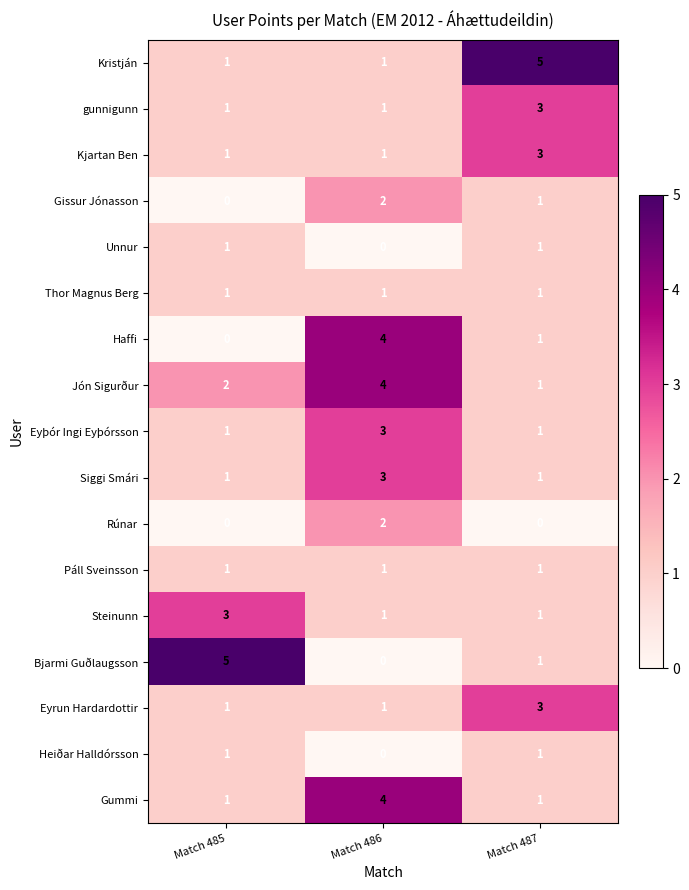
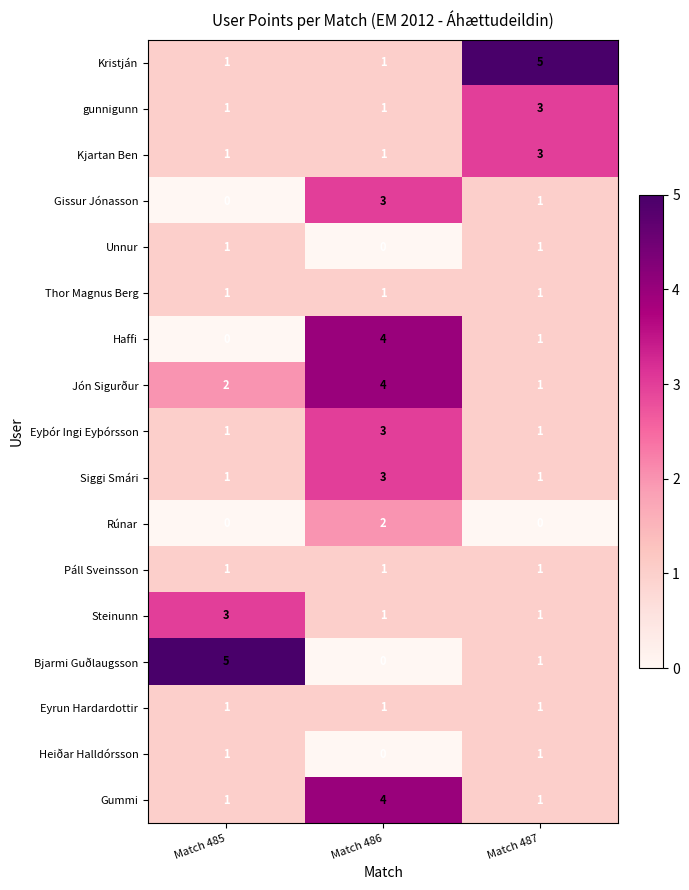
Gissur Jónasson, Match 486: 2 -> 3
Eyrun Hardardottir, Match 487: 3 -> 1
